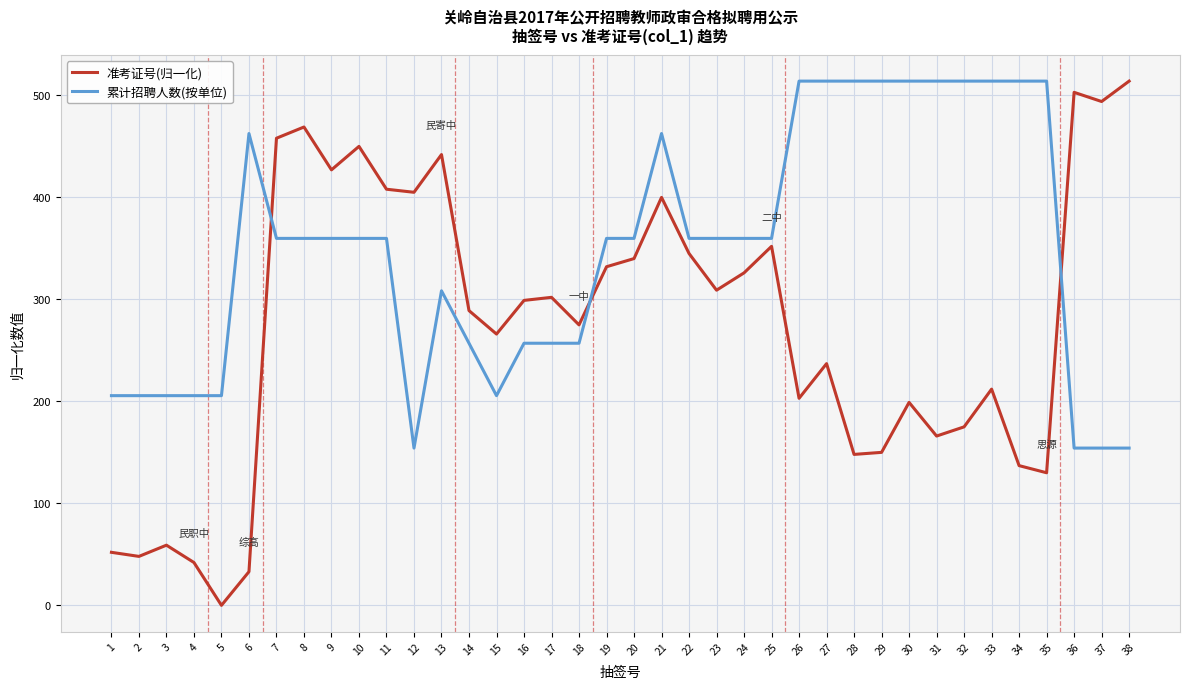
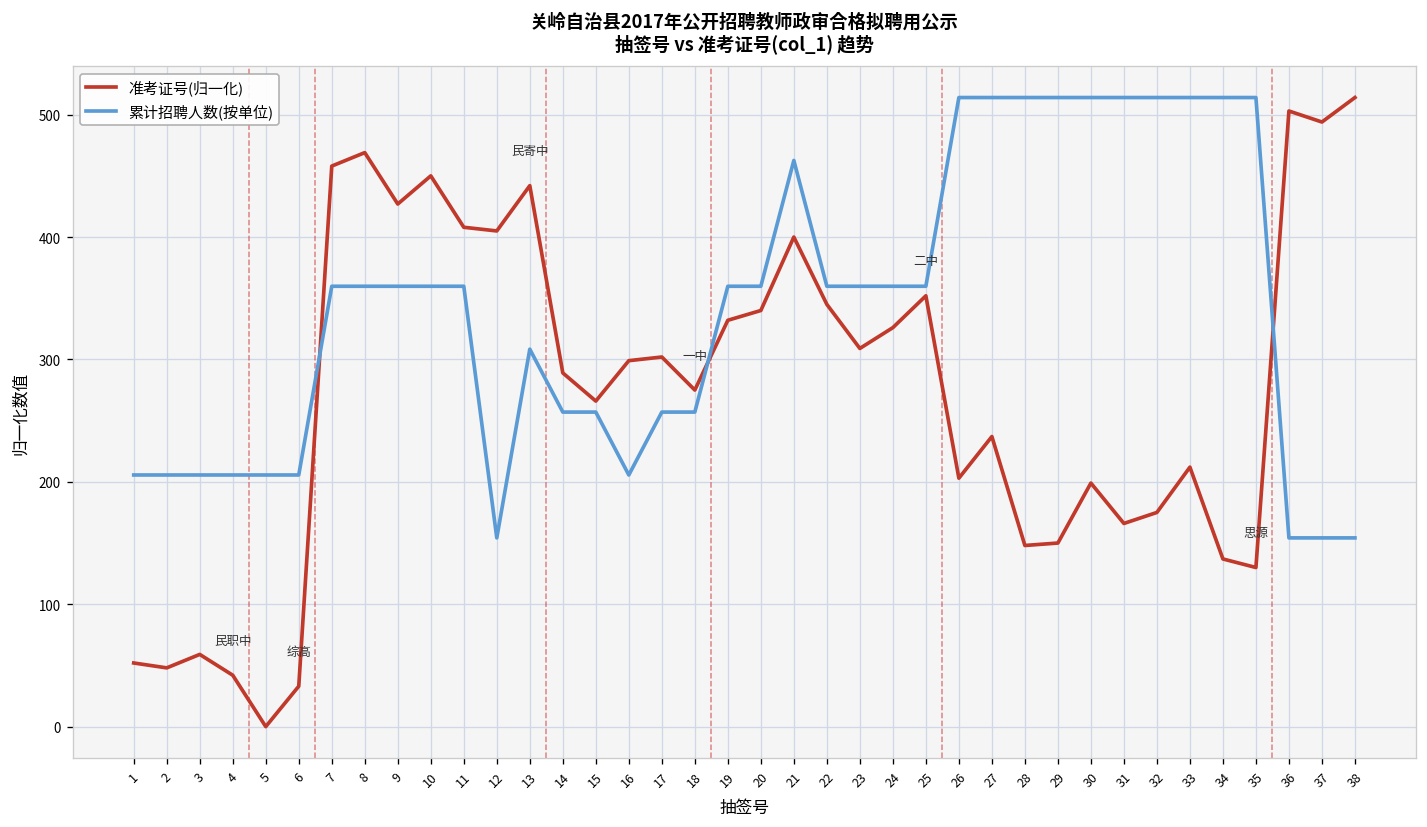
累计招聘人数(按单位), 6: 463 -> 206
累计招聘人数(按单位), 15: 206 -> 257
累计招聘人数(按单位), 16: 257 -> 206
